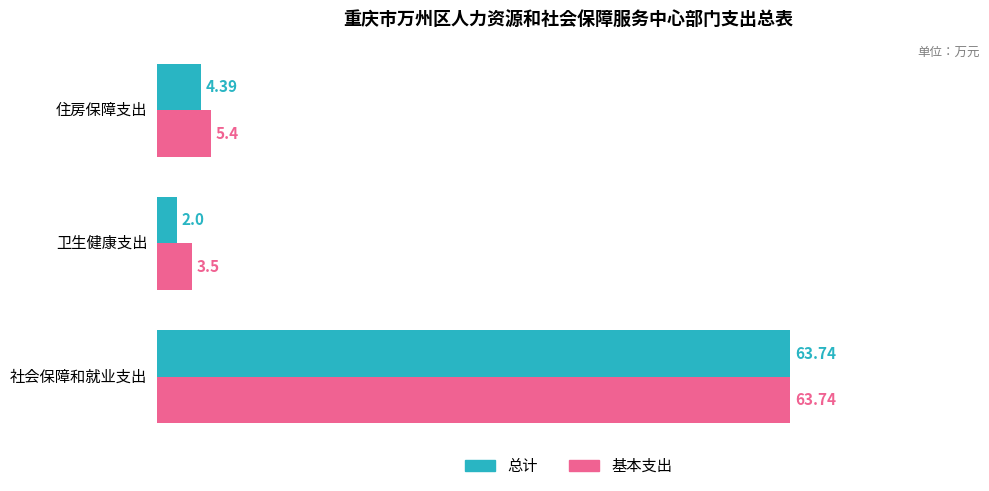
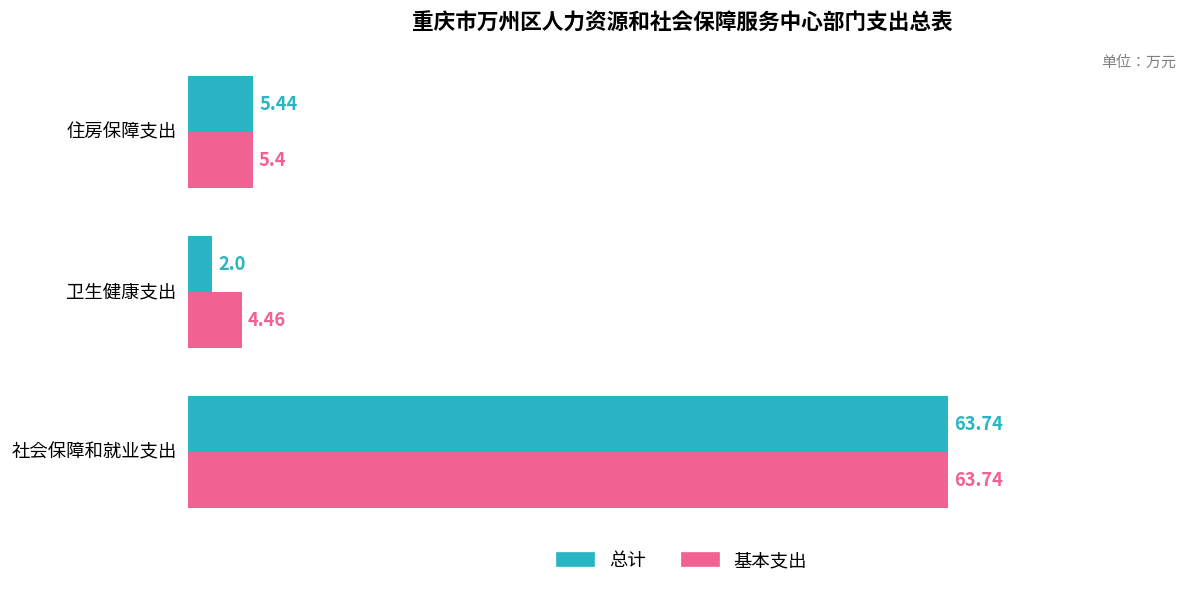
总计, 住房保障支出: 4.39 -> 5.44
基本支出, 卫生健康支出: 3.5 -> 4.46
